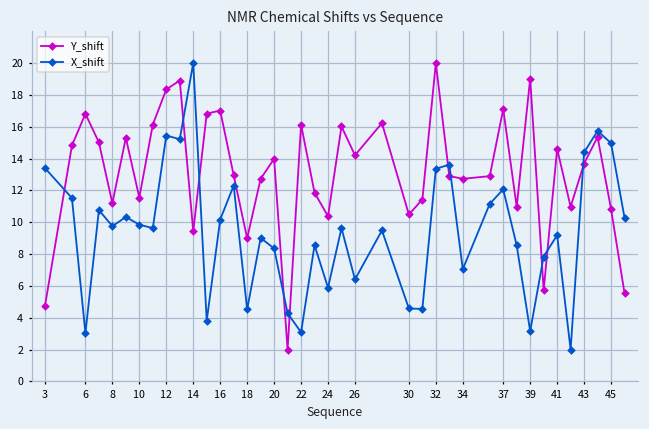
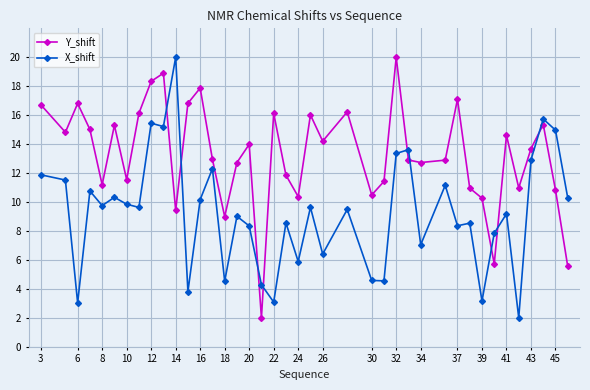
Y_shift, 3: 4.8 -> 16.7
X_shift, 3: 13.4 -> 11.9
Y_shift, 16: 17.0 -> 17.9
X_shift, 37: 12.1 -> 8.4
Y_shift, 39: 19.0 -> 10.3
X_shift, 43: 14.4 -> 12.9
